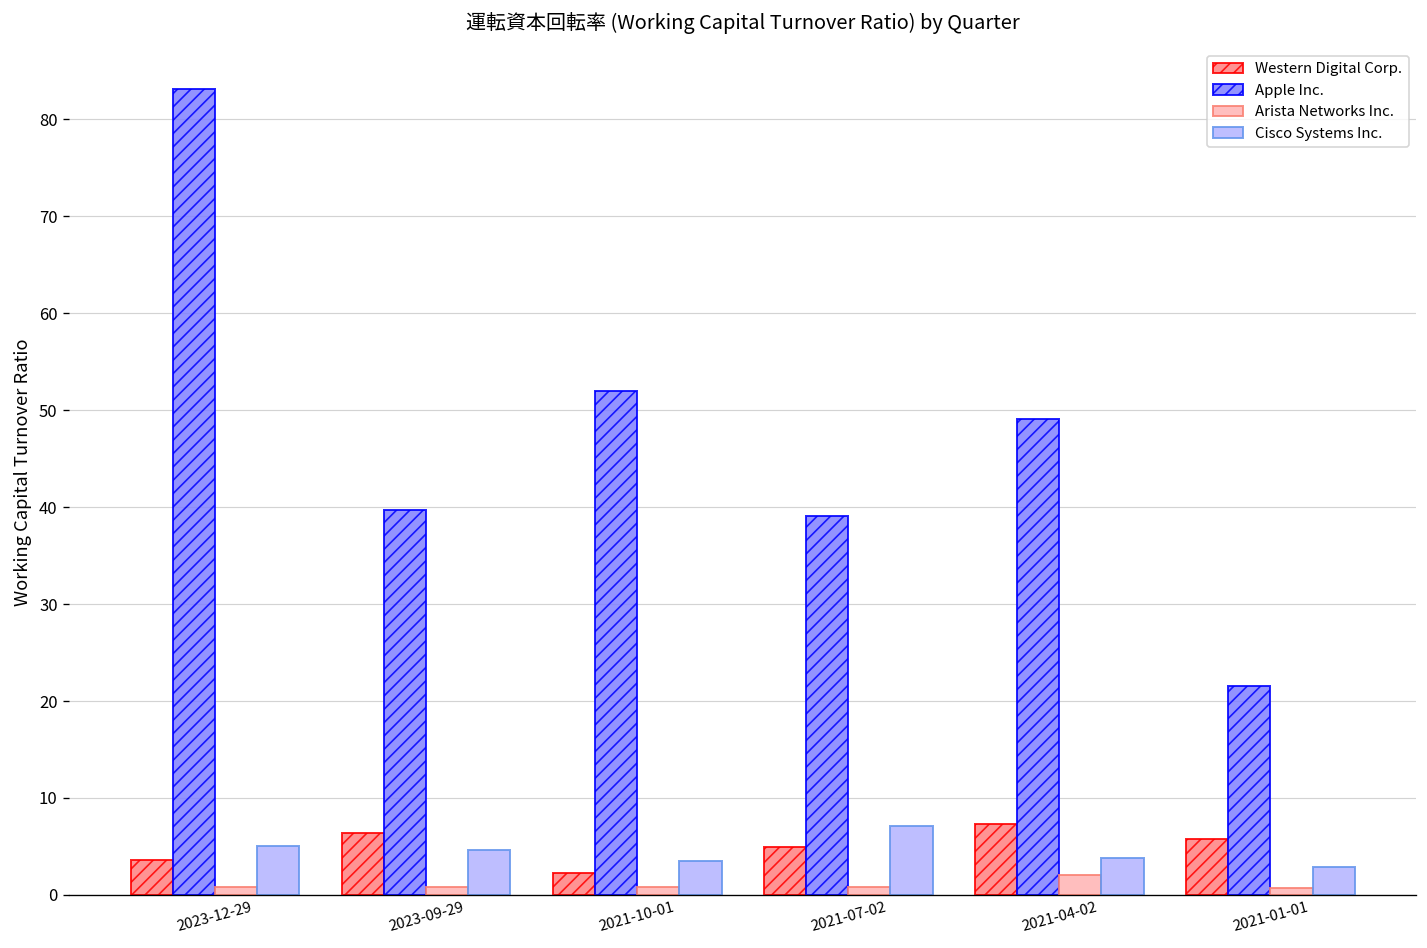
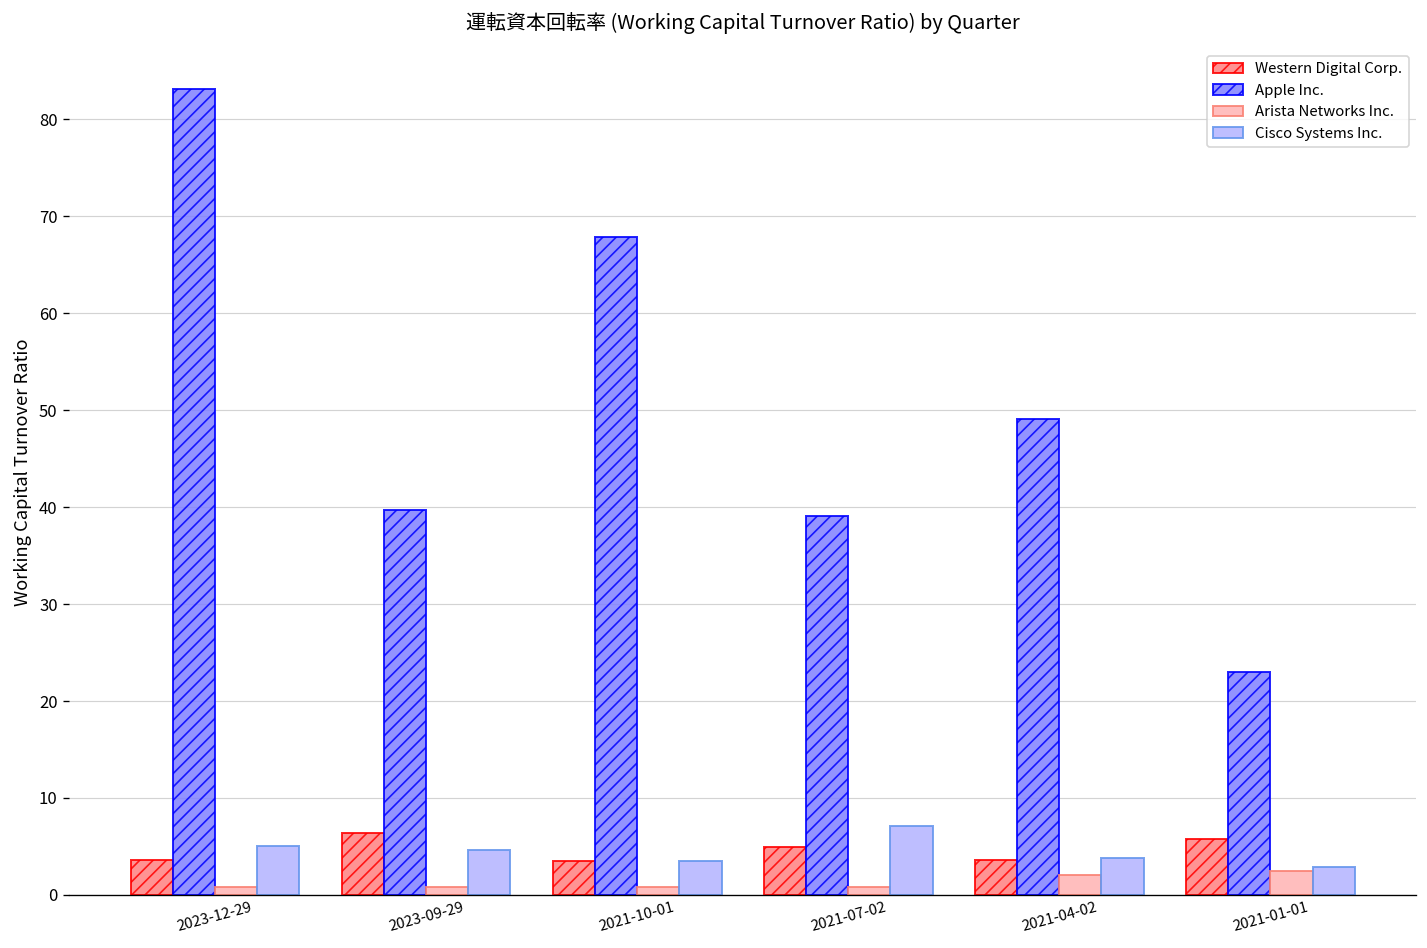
Western Digital Corp., 2021-10-01: 2 -> 4
Apple Inc., 2021-10-01: 52 -> 68
Western Digital Corp., 2021-04-02: 7 -> 4
Apple Inc., 2021-01-01: 22 -> 23
Arista Networks Inc., 2021-01-01: 1 -> 2
